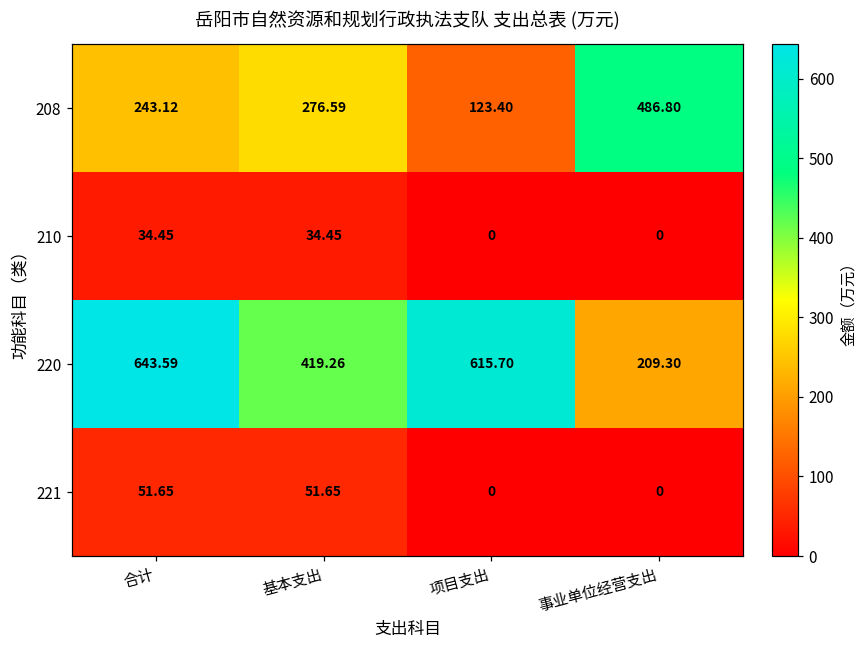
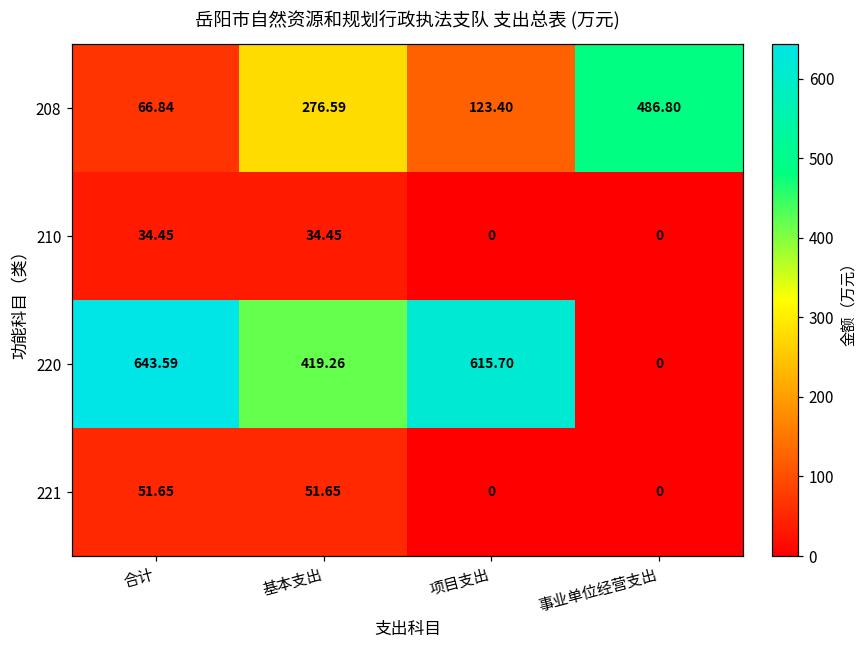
208, 合计: 243.12 -> 66.84
220, 事业单位经营支出: 209.30 -> 0
